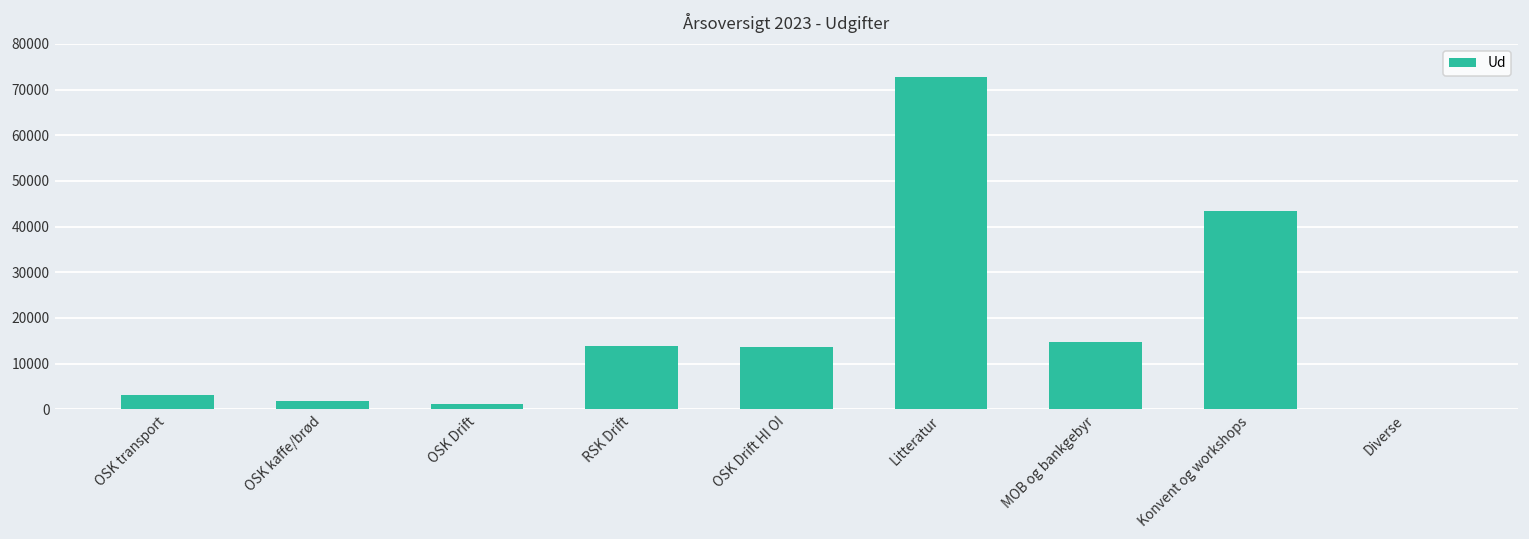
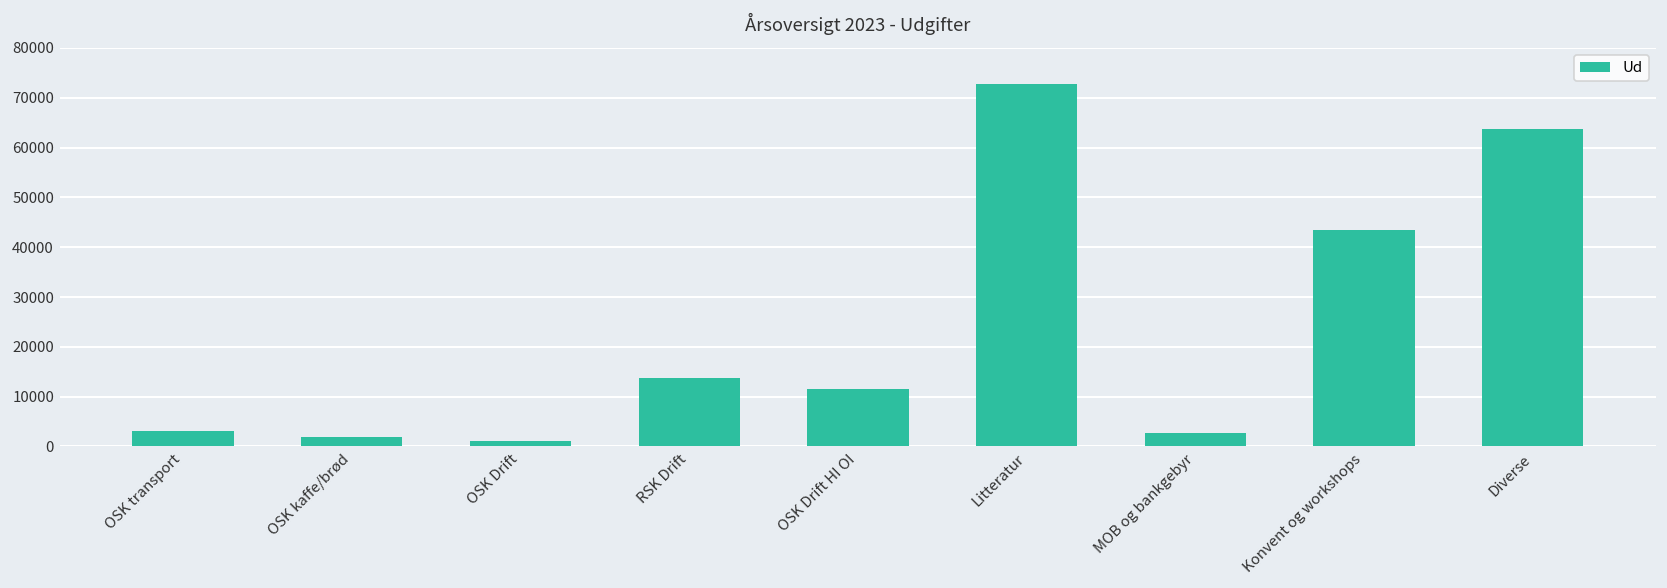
OSK Drift HI OI: 14000 -> 12000
MOB og bankgebyr: 15000 -> 3000
Diverse: 0 -> 64000
